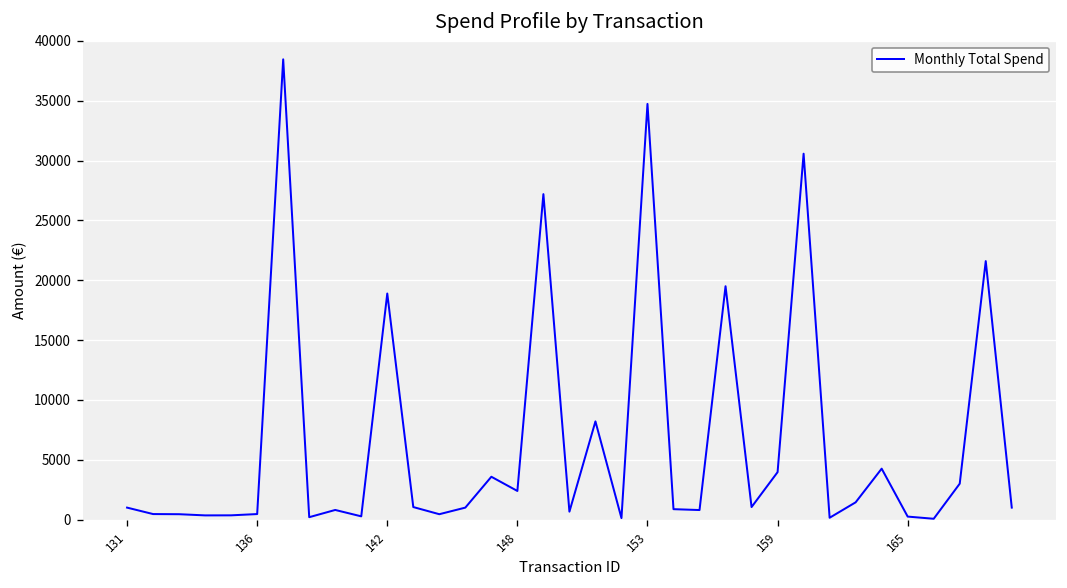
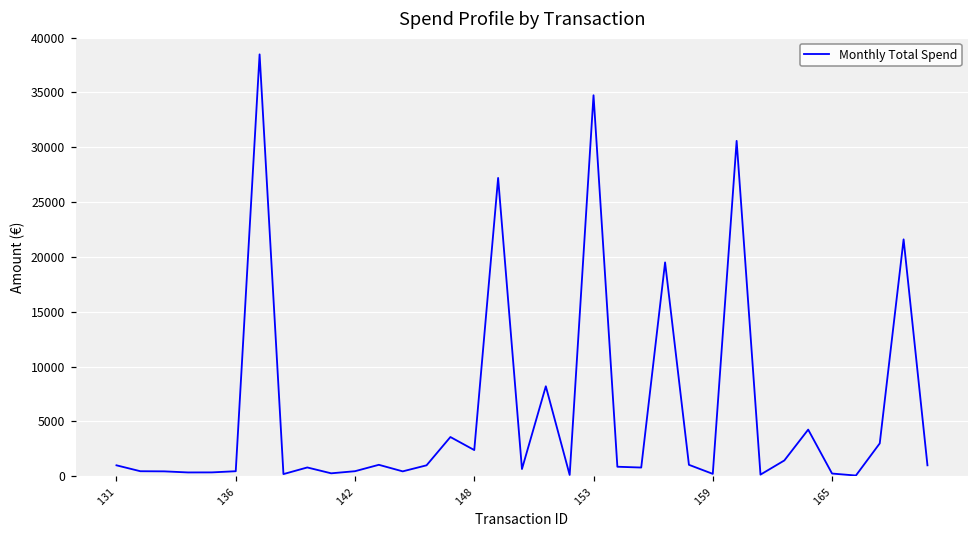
142: 19000 -> 0
159: 4000 -> 0
